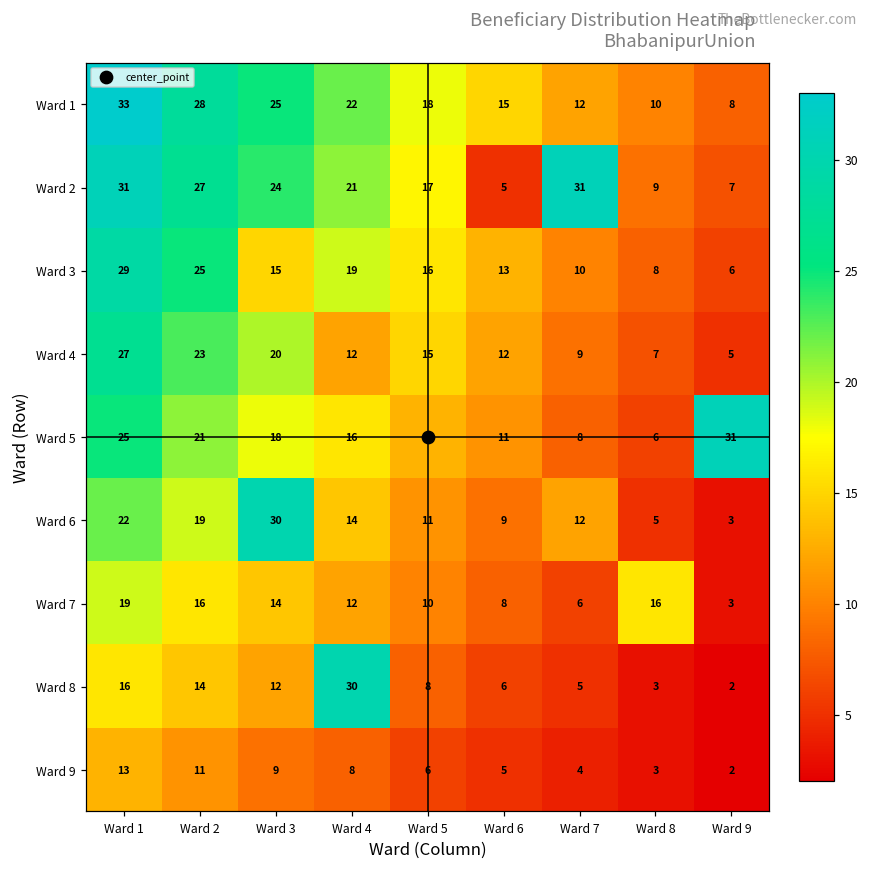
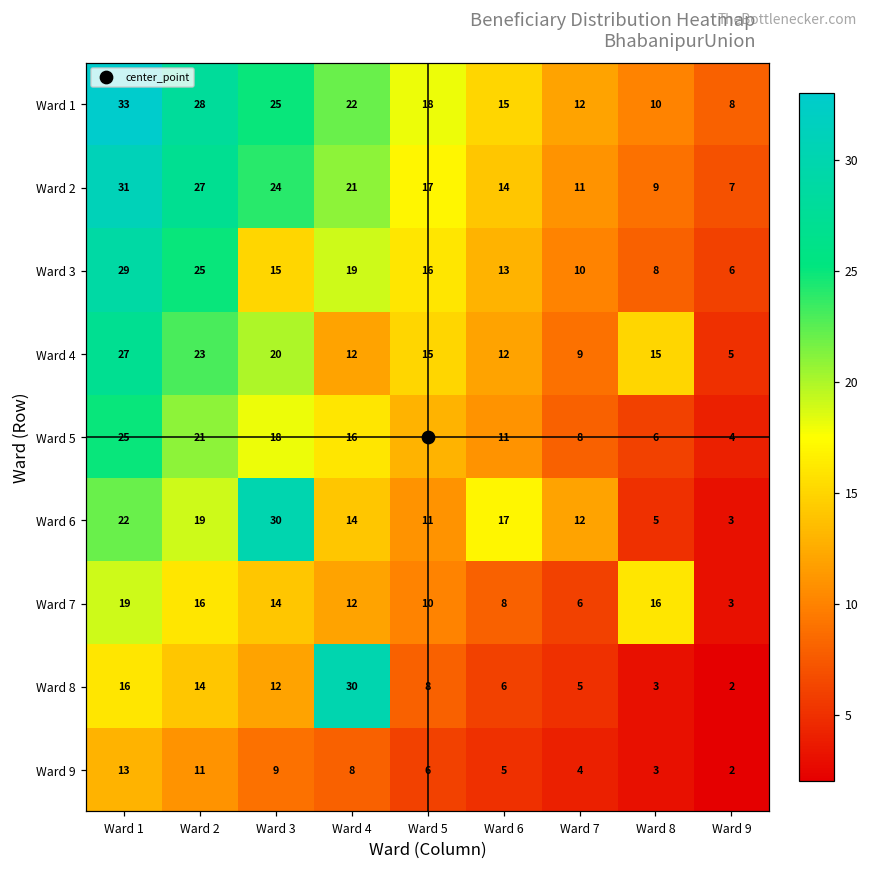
Ward 2, Ward 6: 5 -> 14
Ward 2, Ward 7: 31 -> 11
Ward 4, Ward 8: 7 -> 15
Ward 5, Ward 9: 31 -> 4
Ward 6, Ward 6: 9 -> 17
